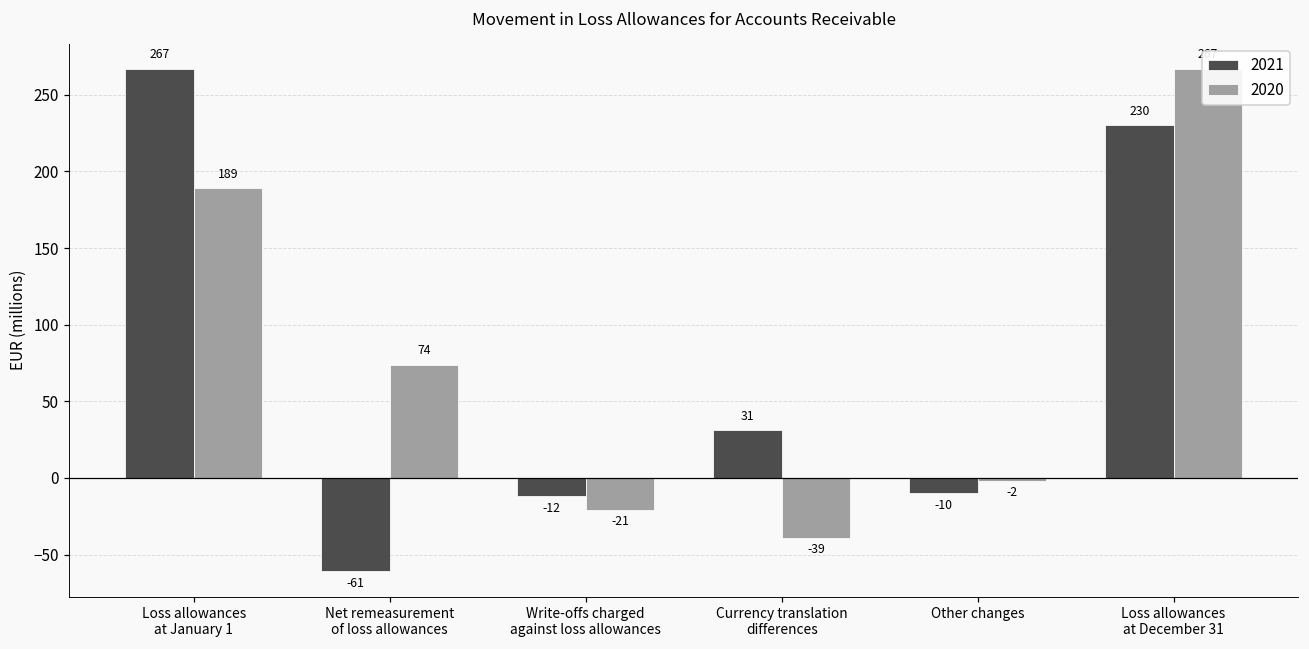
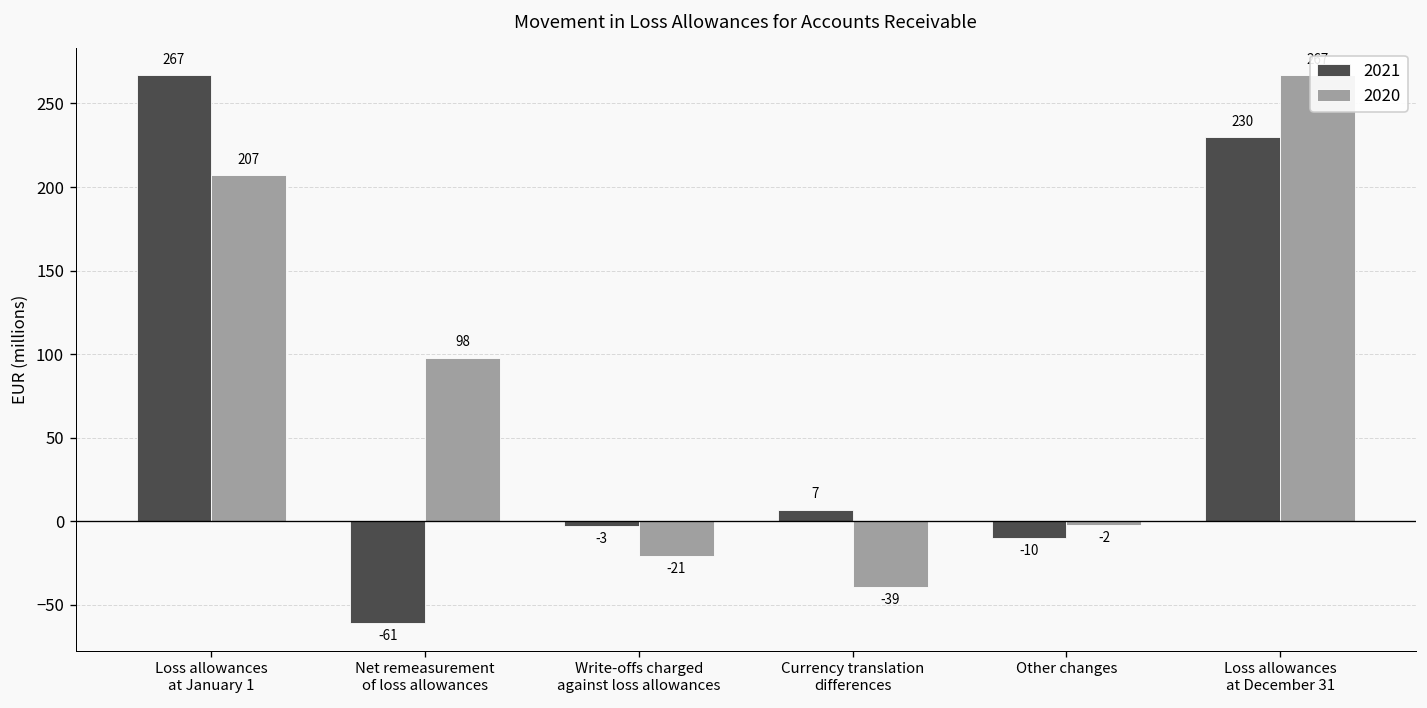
2020, Loss allowances at January 1: 189 -> 207
2020, Net remeasurement of loss allowances: 74 -> 98
2021, Write-offs charged against loss allowances: -12 -> -3
2021, Currency translation differences: 31 -> 7
